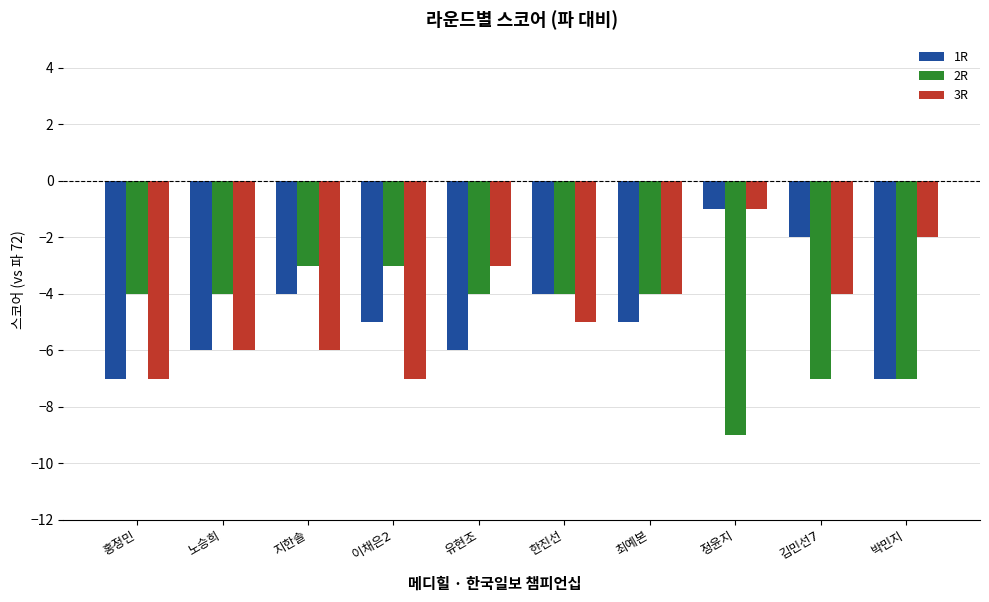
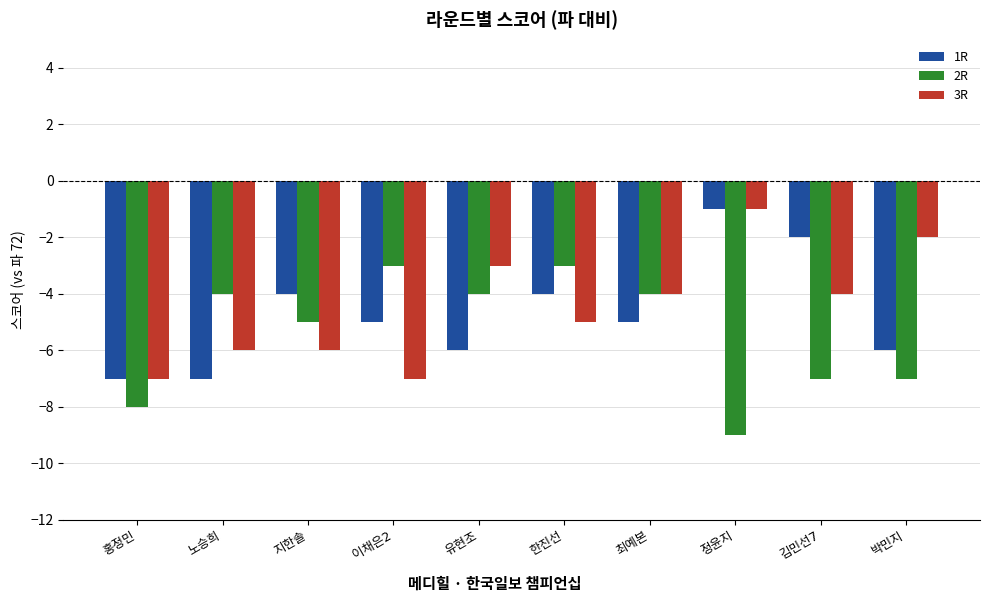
2R, 홍정민: -4.0 -> -8.0
1R, 노승희: -6.0 -> -7.0
2R, 지한솔: -3.0 -> -5.0
2R, 한진선: -4.0 -> -3.0
1R, 박민지: -7.0 -> -6.0
